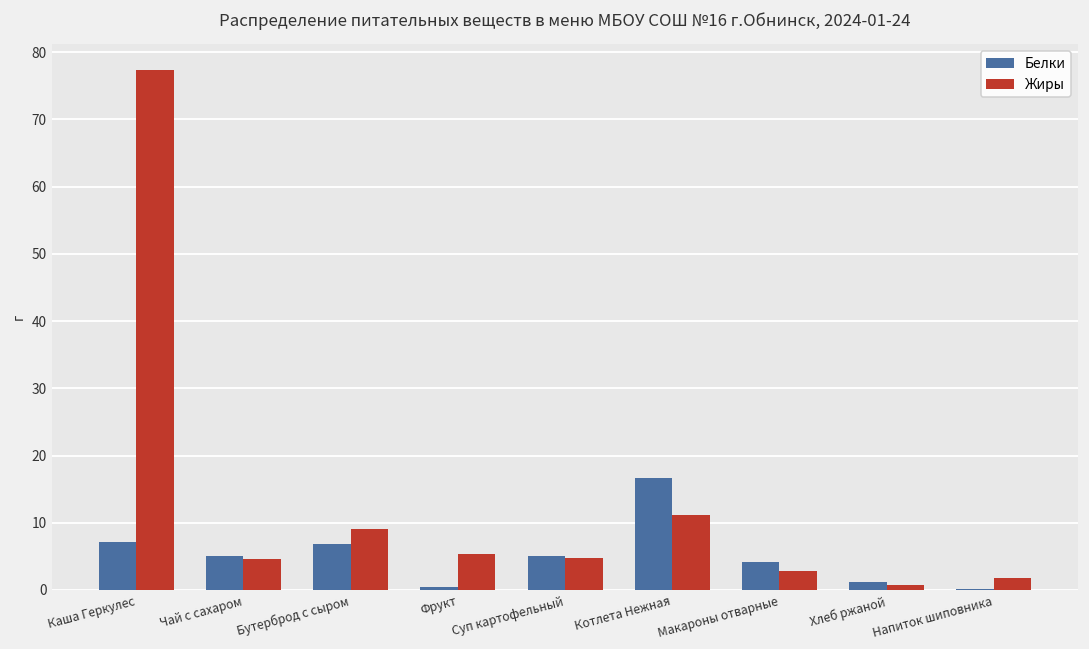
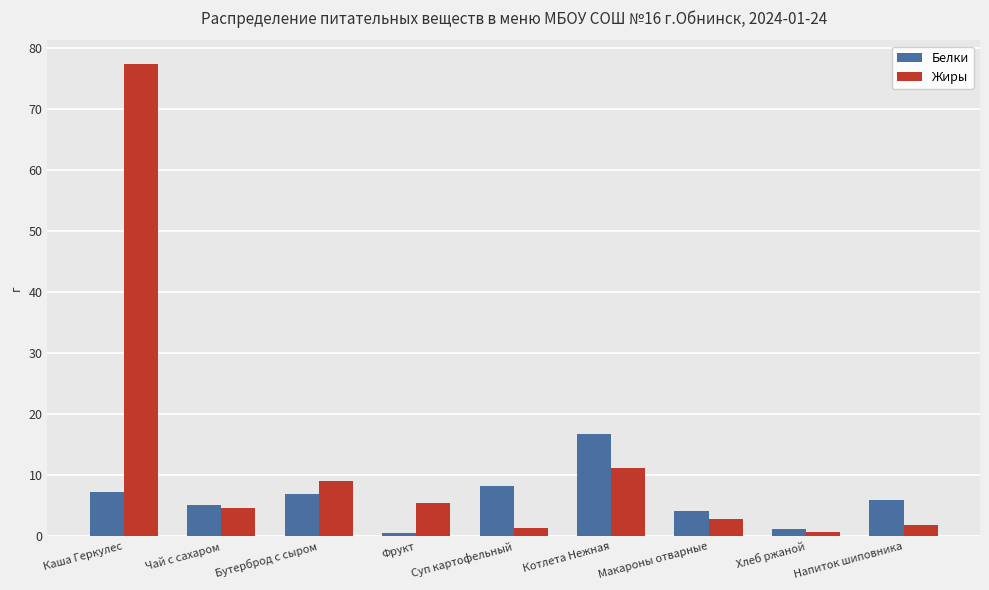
Белки, Суп картофельный: 5 -> 8
Жиры, Суп картофельный: 5 -> 1
Белки, Напиток шиповника: 0 -> 6
